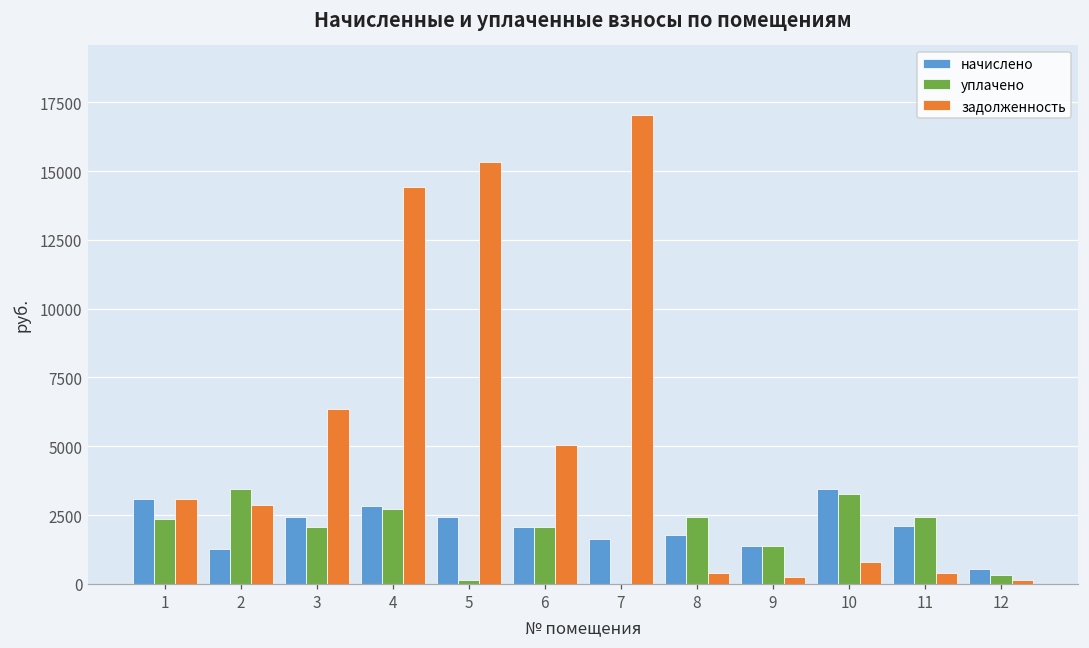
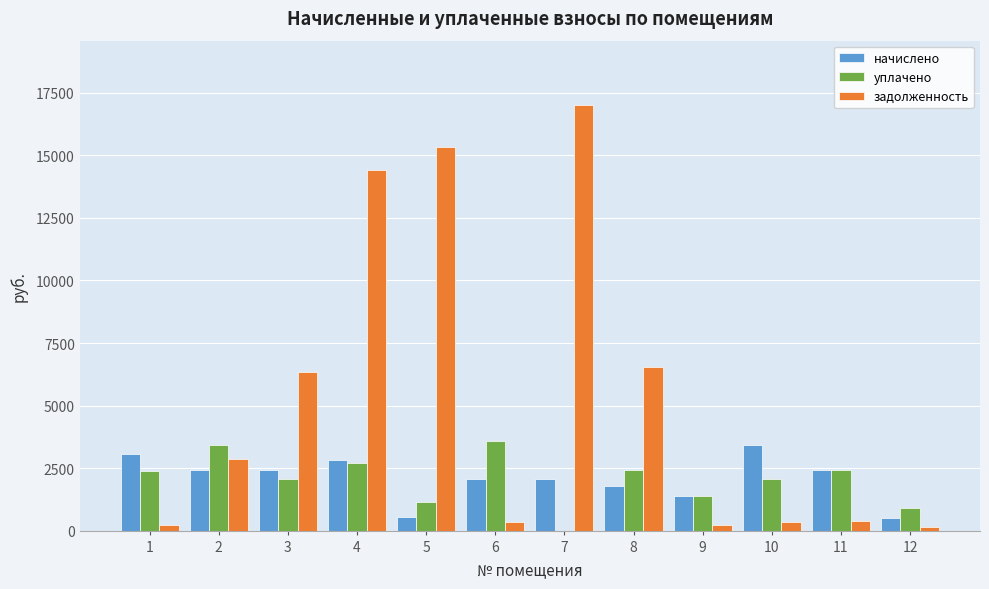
задолженность, 1: 3100 -> 200
начислено, 2: 1300 -> 2400
начислено, 5: 2400 -> 500
уплачено, 5: 100 -> 1100
уплачено, 6: 2100 -> 3600
задолженность, 6: 5000 -> 300
начислено, 7: 1600 -> 2100
задолженность, 8: 400 -> 6600
уплачено, 10: 3300 -> 2100
задолженность, 10: 800 -> 300
начислено, 11: 2100 -> 2400
уплачено, 12: 300 -> 900
